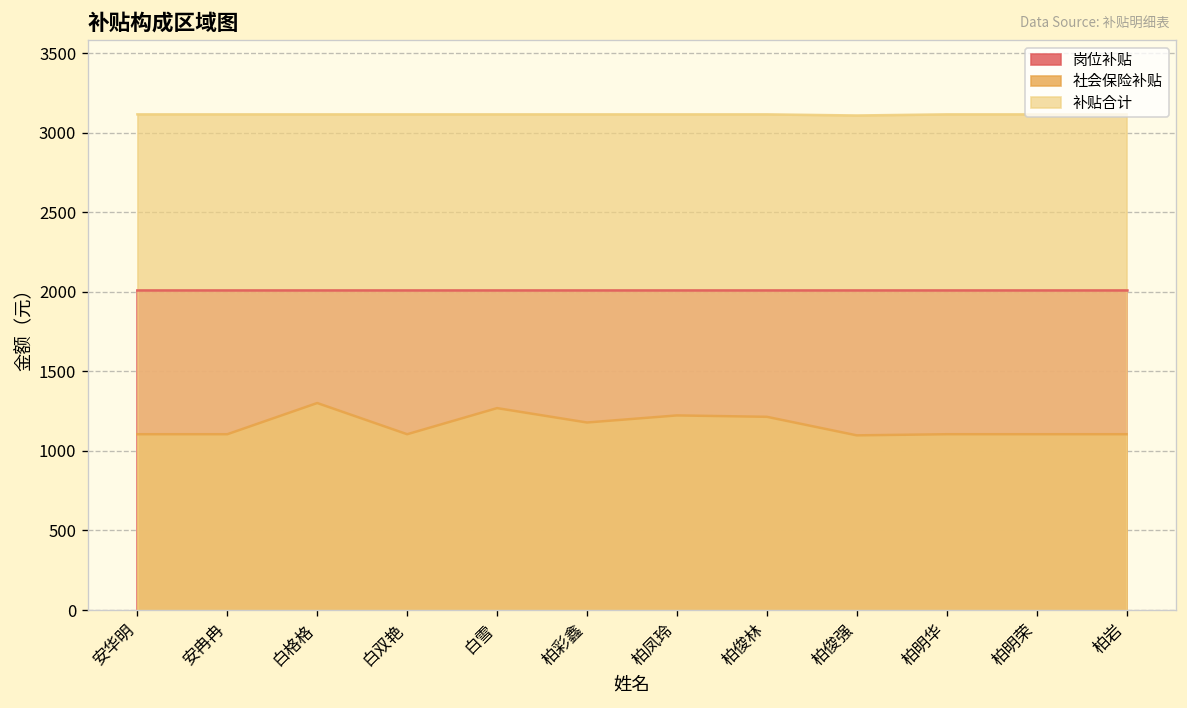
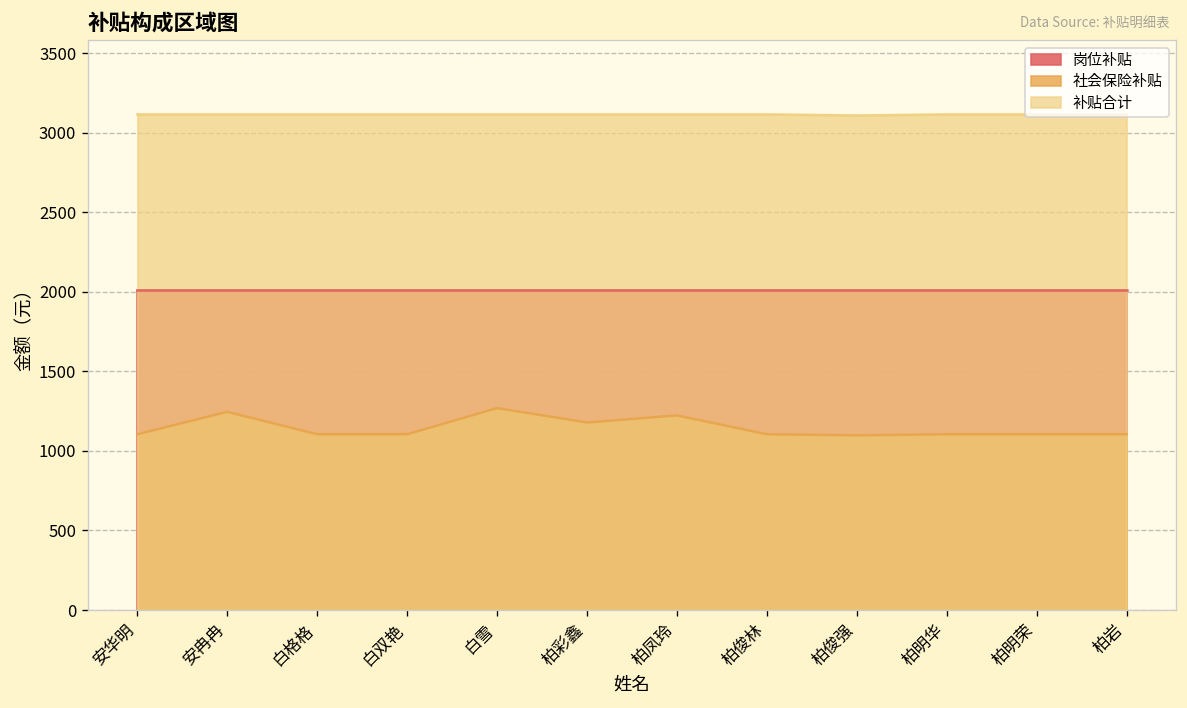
社会保险补贴, 安冉冉: 1100 -> 1250
社会保险补贴, 白格格: 1300 -> 1100
社会保险补贴, 柏俊林: 1210 -> 1100
